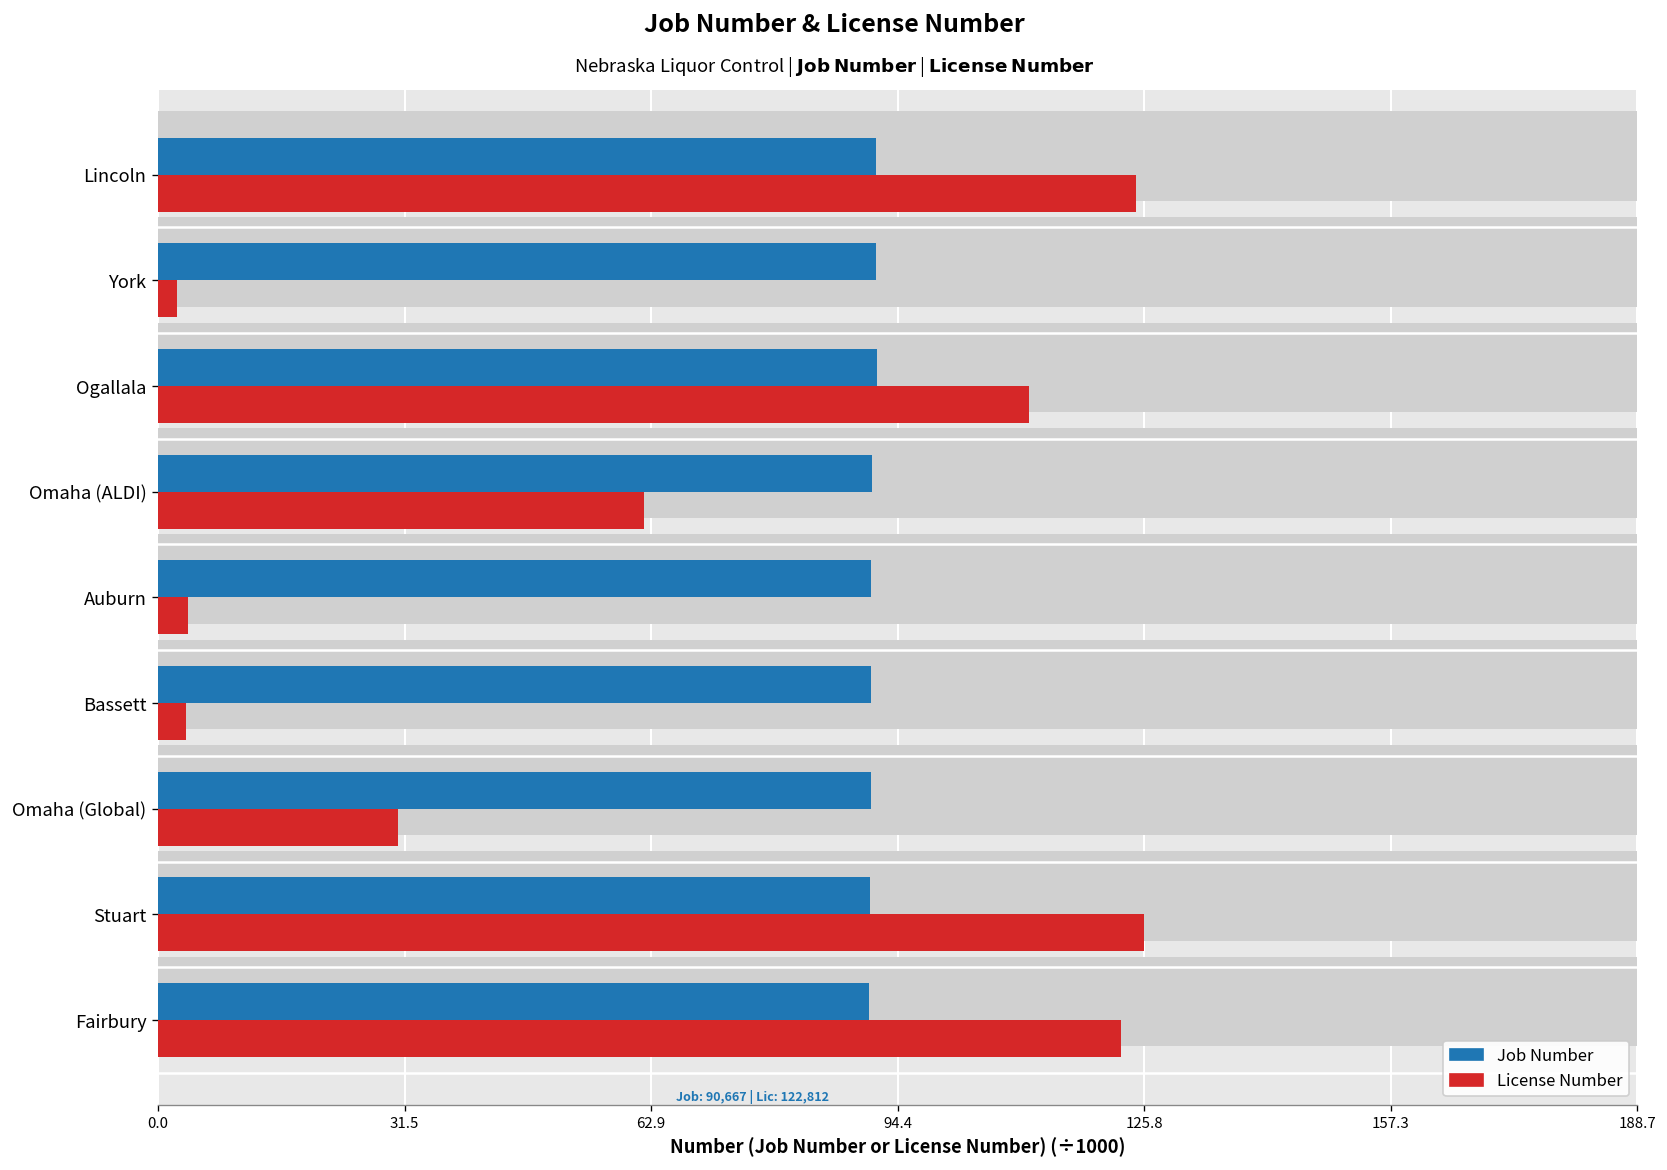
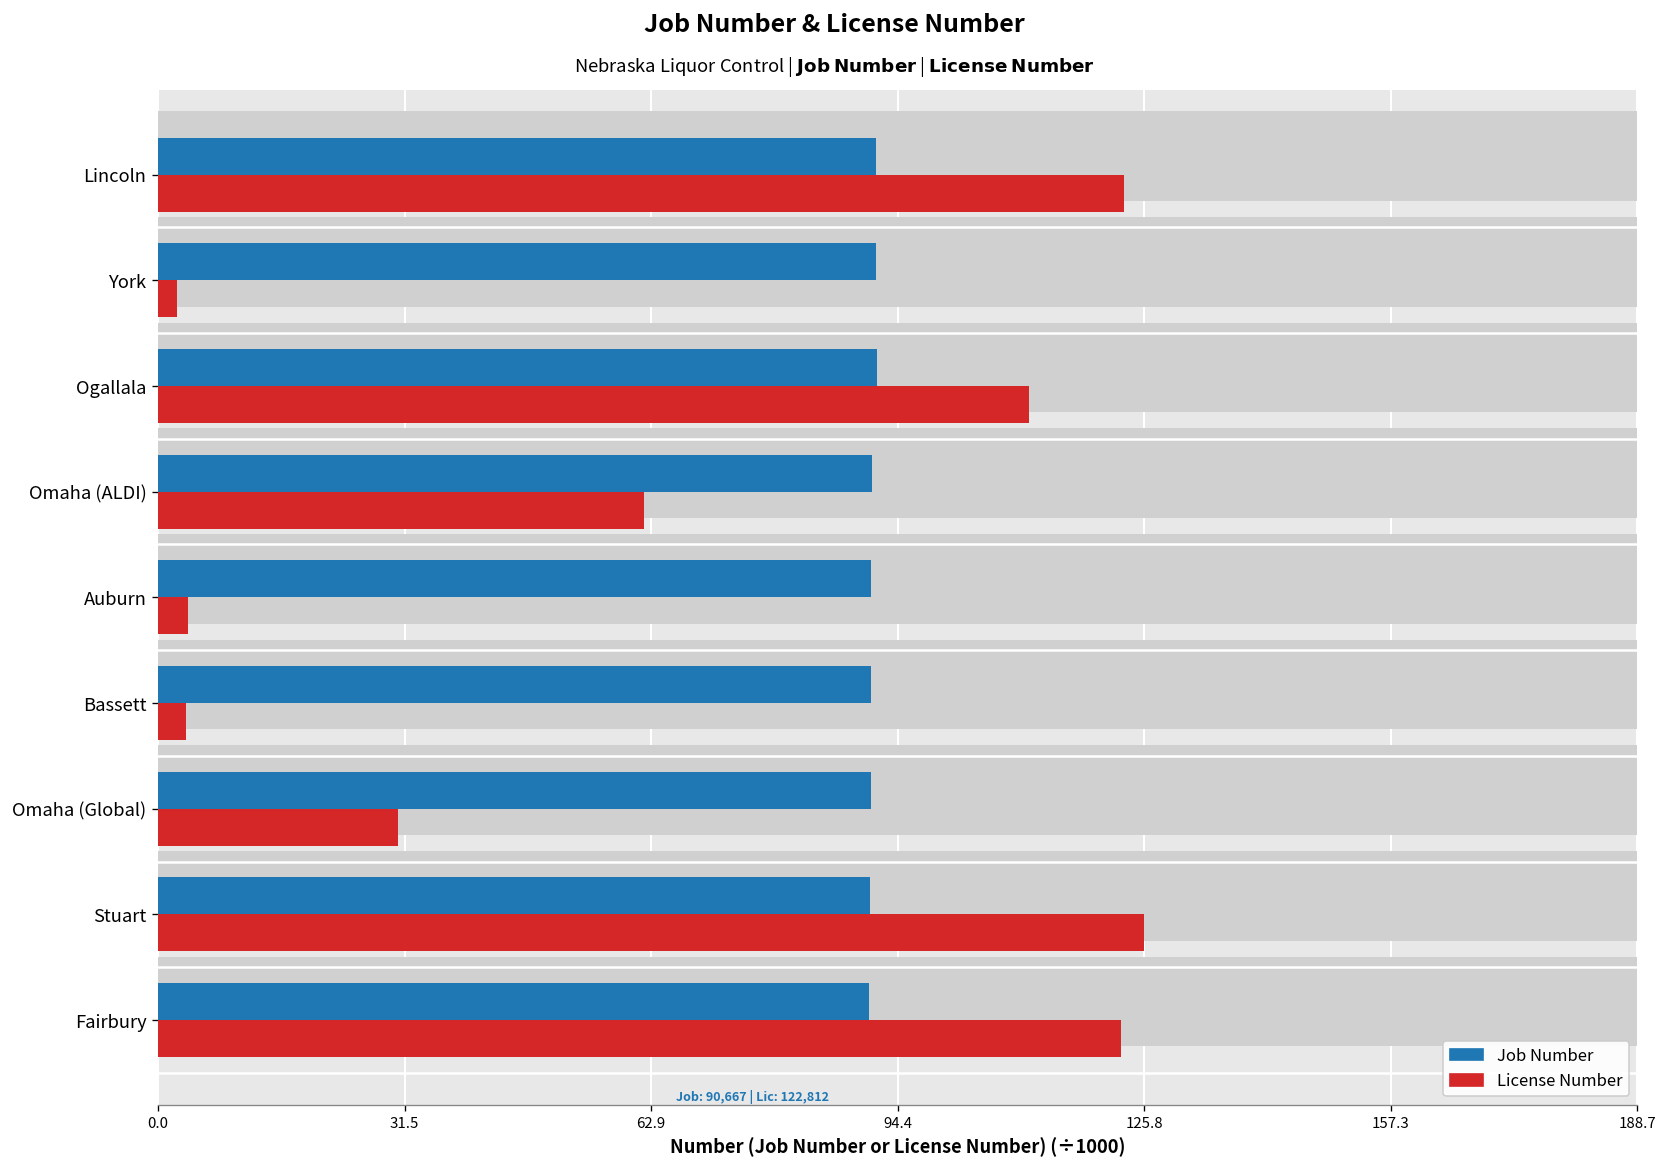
License Number, Lincoln: 125 -> 123
